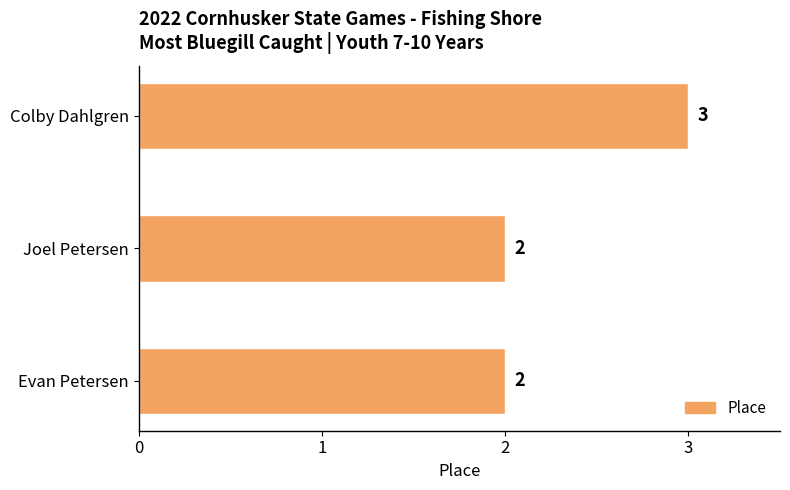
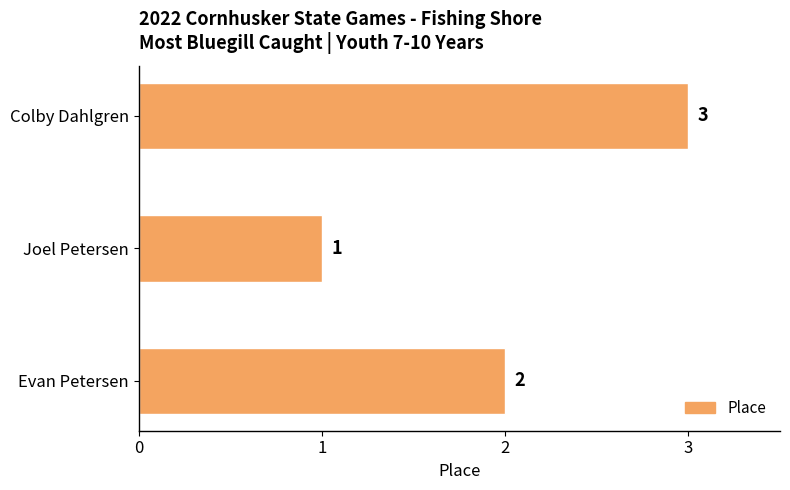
Joel Petersen: 2 -> 1
